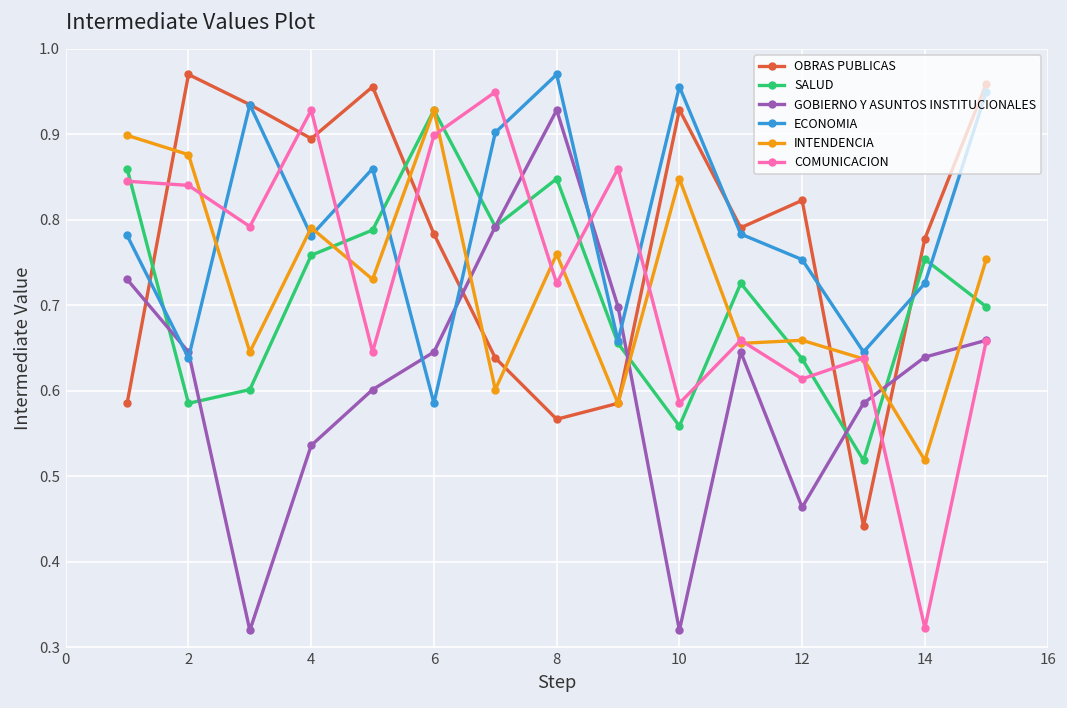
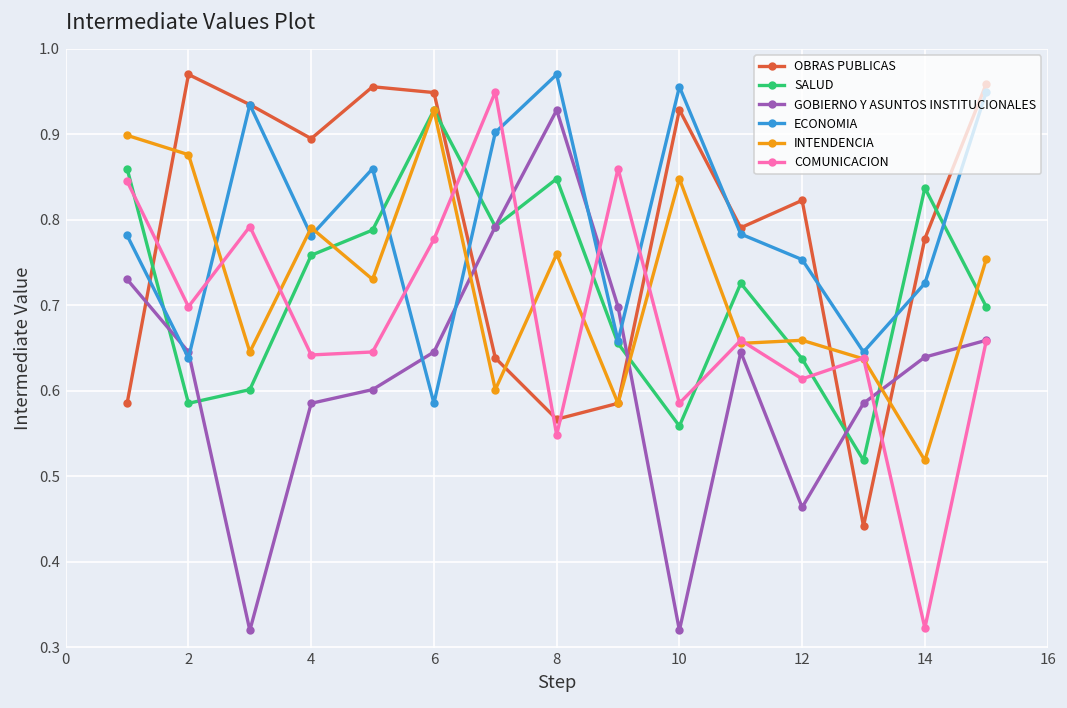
COMUNICACION, 2: 0.84 -> 0.70
GOBIERNO Y ASUNTOS INSTITUCIONALES, 4: 0.54 -> 0.59
COMUNICACION, 4: 0.93 -> 0.64
OBRAS PUBLICAS, 6: 0.78 -> 0.95
COMUNICACION, 6: 0.90 -> 0.78
COMUNICACION, 8: 0.73 -> 0.55
SALUD, 14: 0.75 -> 0.84
